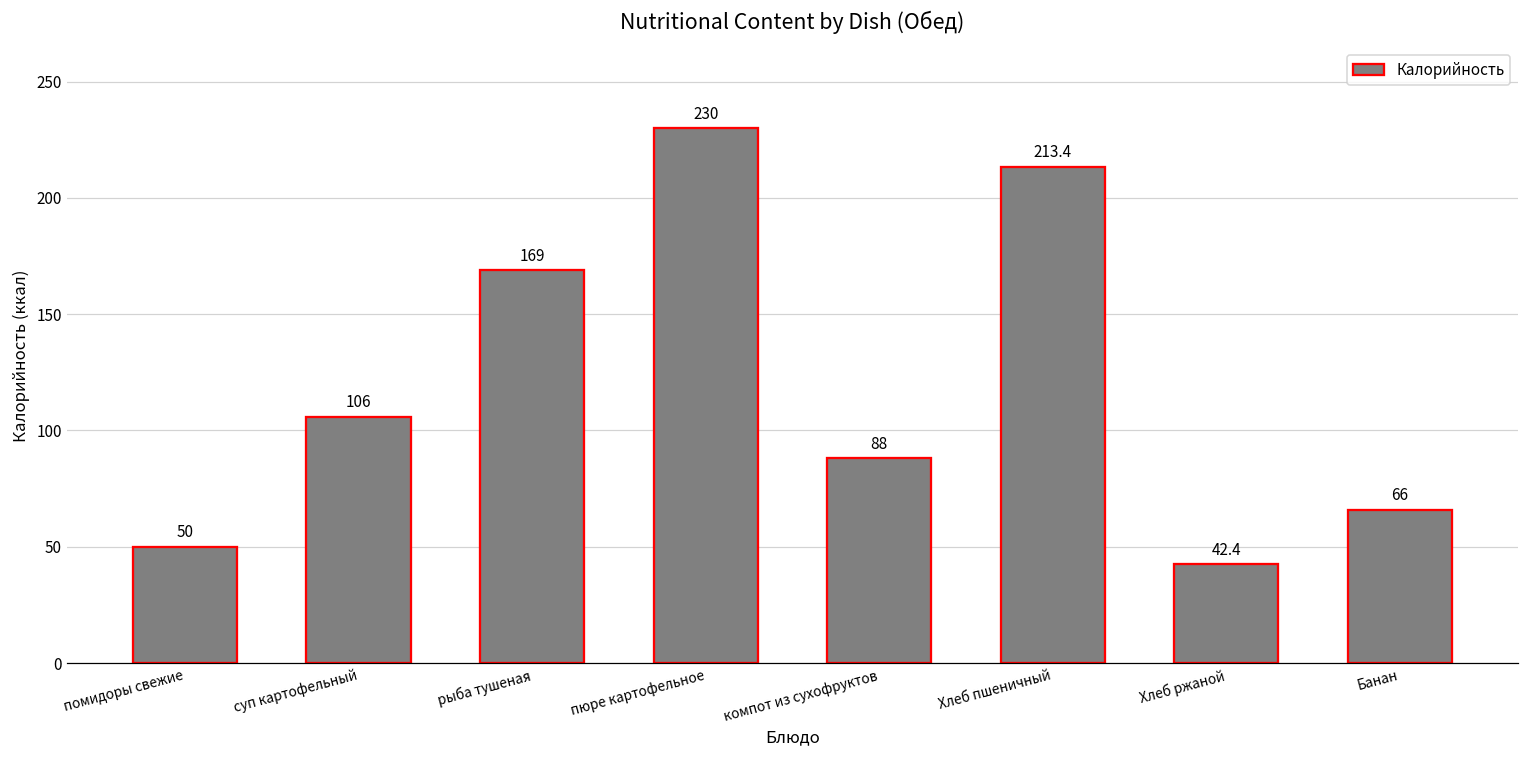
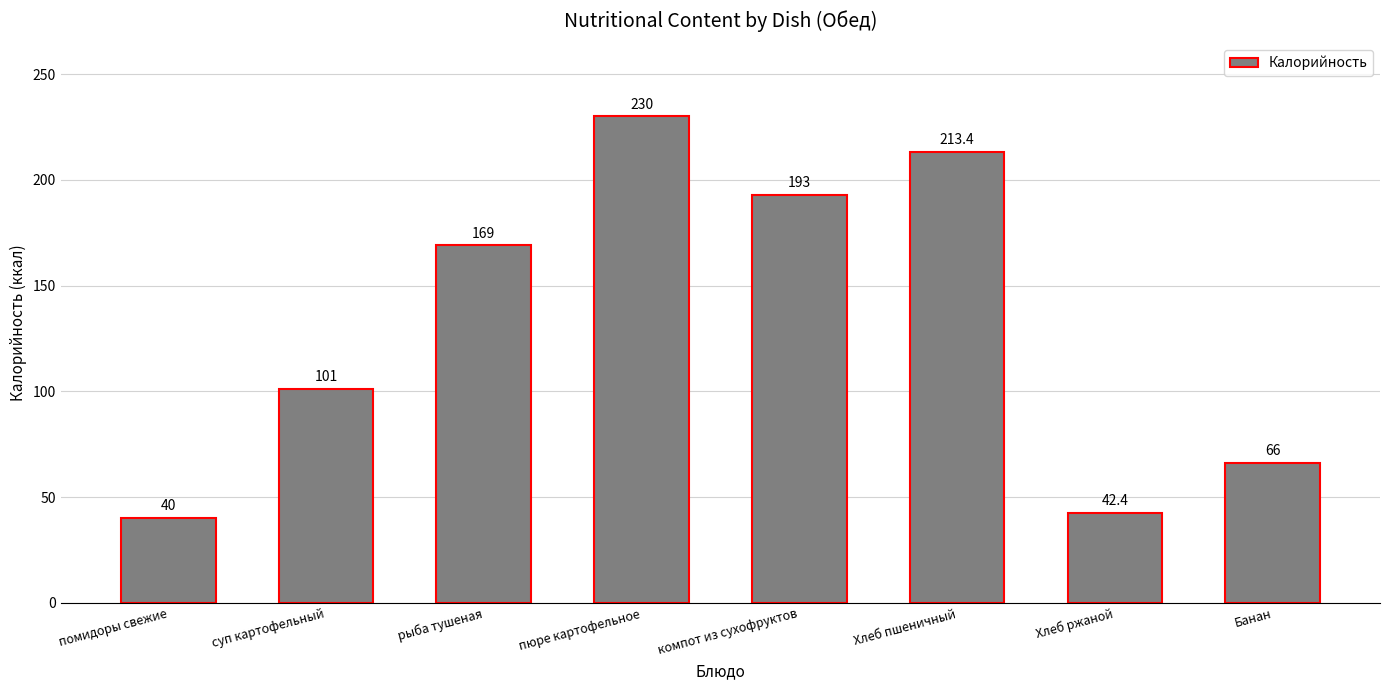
помидоры свежие: 50 -> 40
суп картофельный: 106 -> 101
компот из сухофруктов: 88 -> 193
